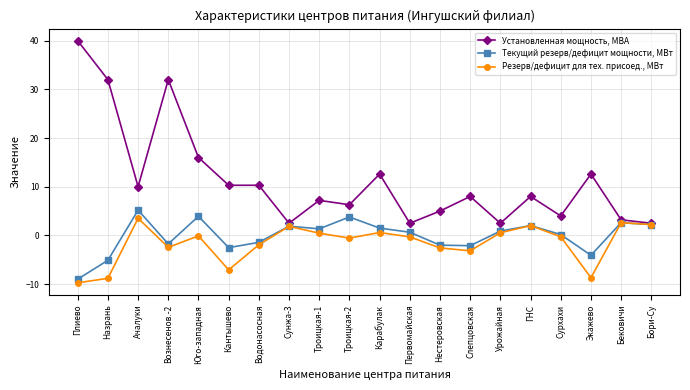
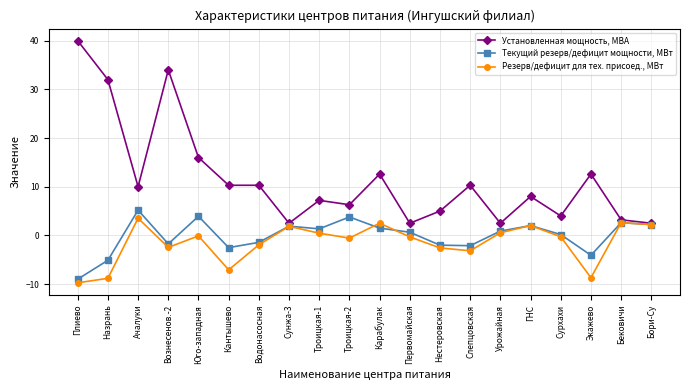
Установленная мощность, МВА, Вознесенов.-2: 32 -> 34
Резерв/дефицит для тех. присоед., МВт, Карабулак: 1 -> 3
Установленная мощность, МВА, Слепцовская: 8 -> 10
